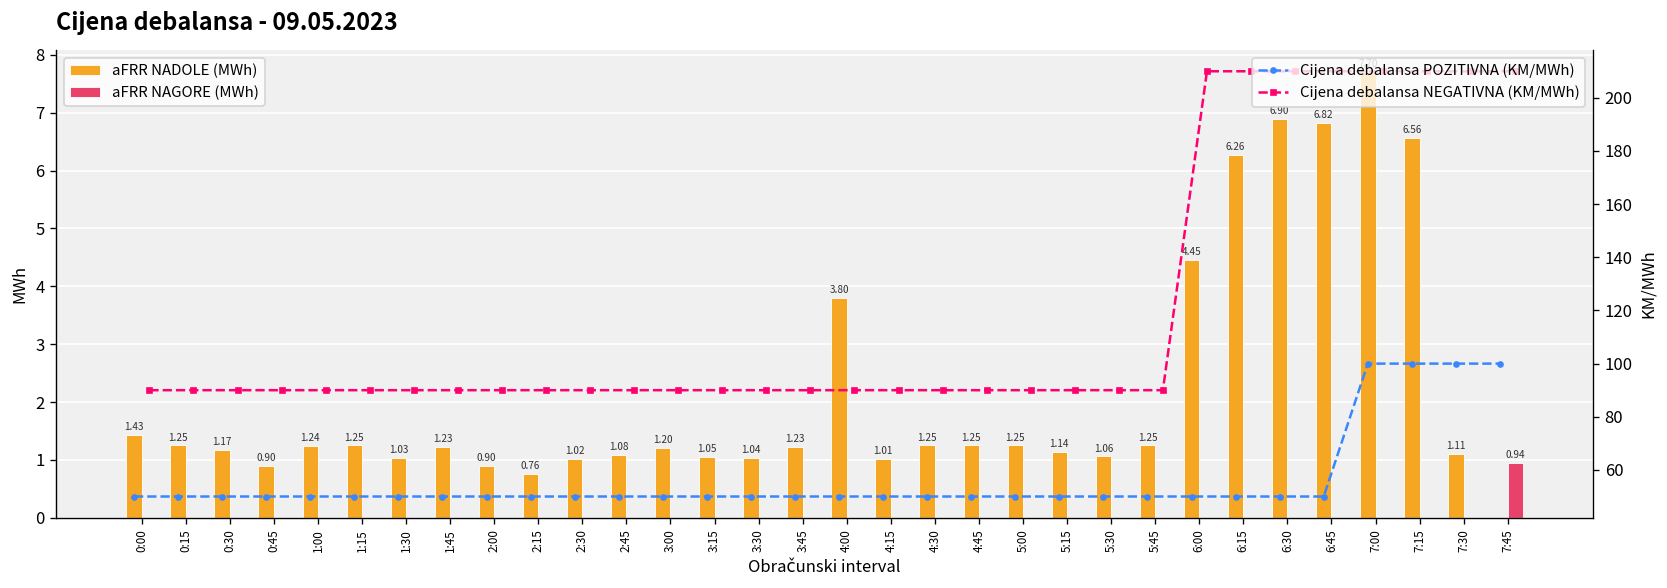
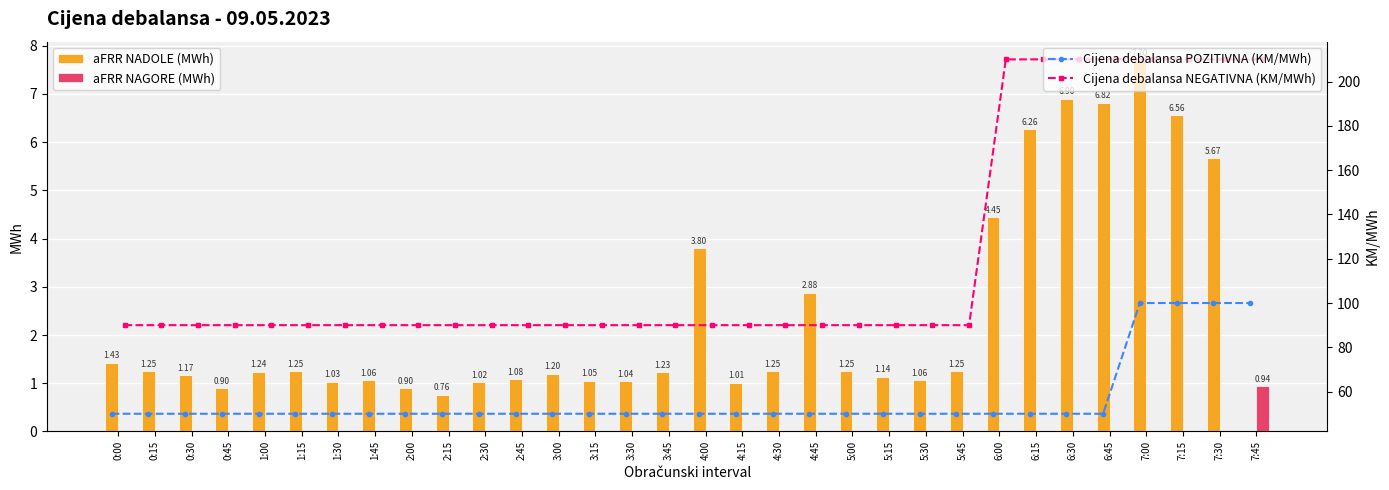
aFRR NADOLE (MWh), 1:45: 1.23 -> 1.06
aFRR NADOLE (MWh), 4:45: 1.25 -> 2.88
aFRR NADOLE (MWh), 7:30: 1.11 -> 5.67
